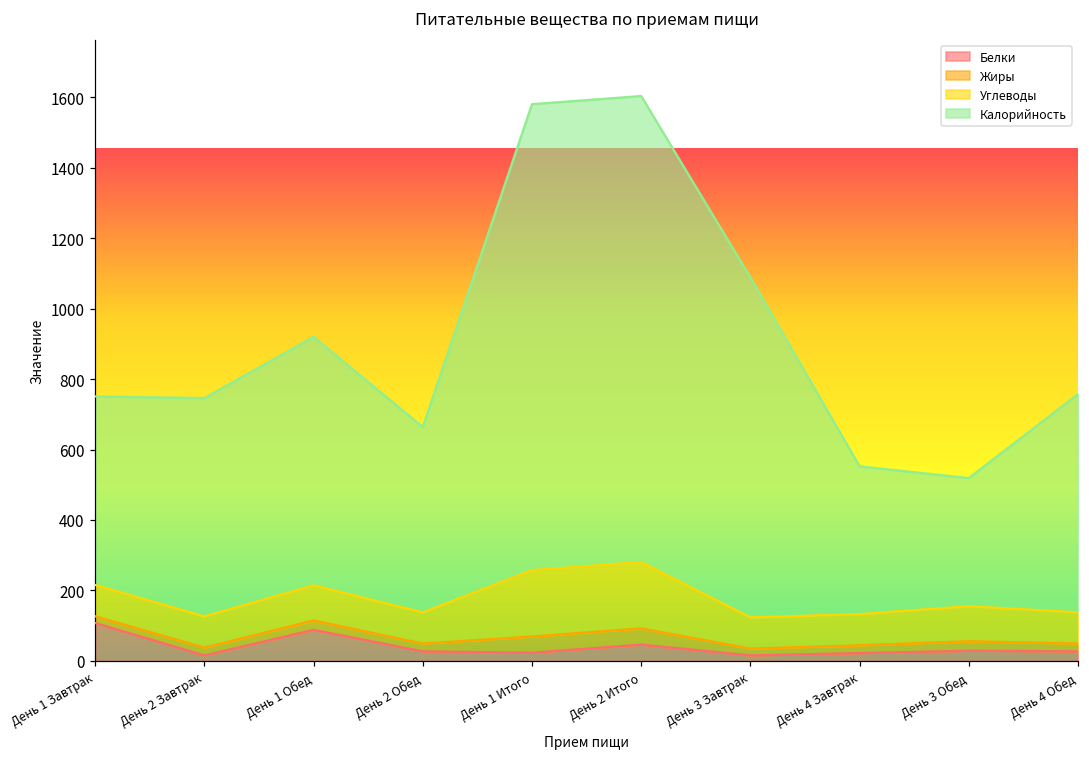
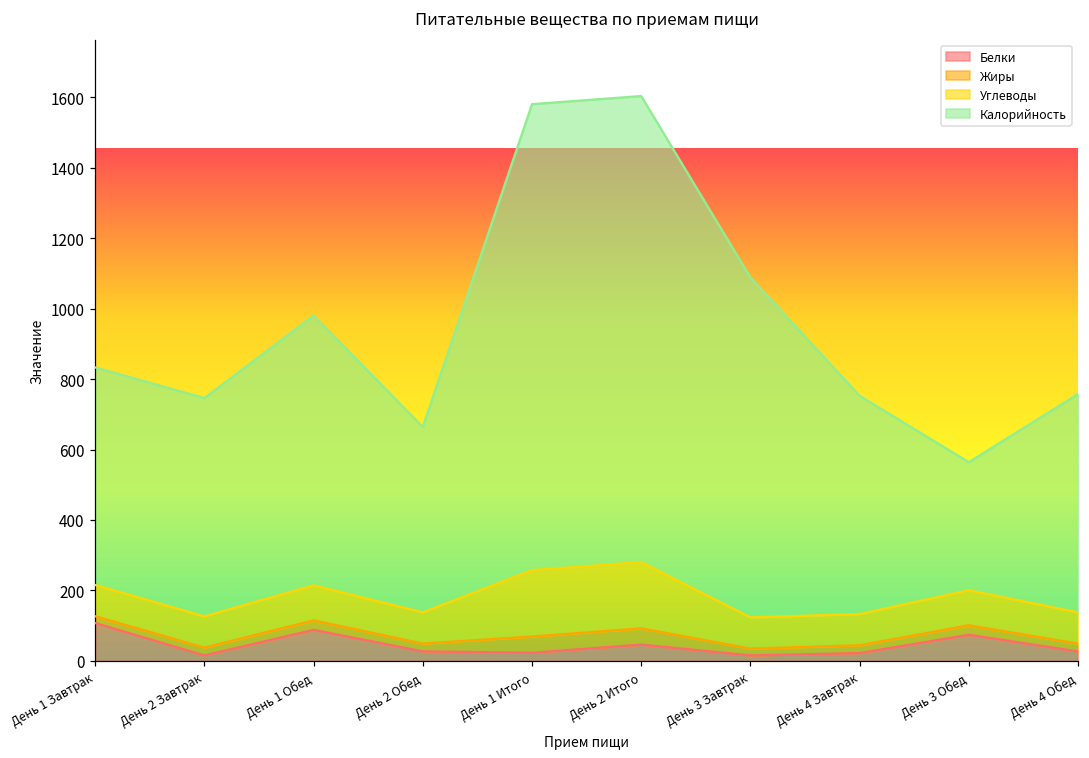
Калорийность, День 1 Завтрак: 540 -> 620
Калорийность, День 1 Обед: 710 -> 770
Калорийность, День 4 Завтрак: 420 -> 620
Белки, День 3 Обед: 30 -> 70
